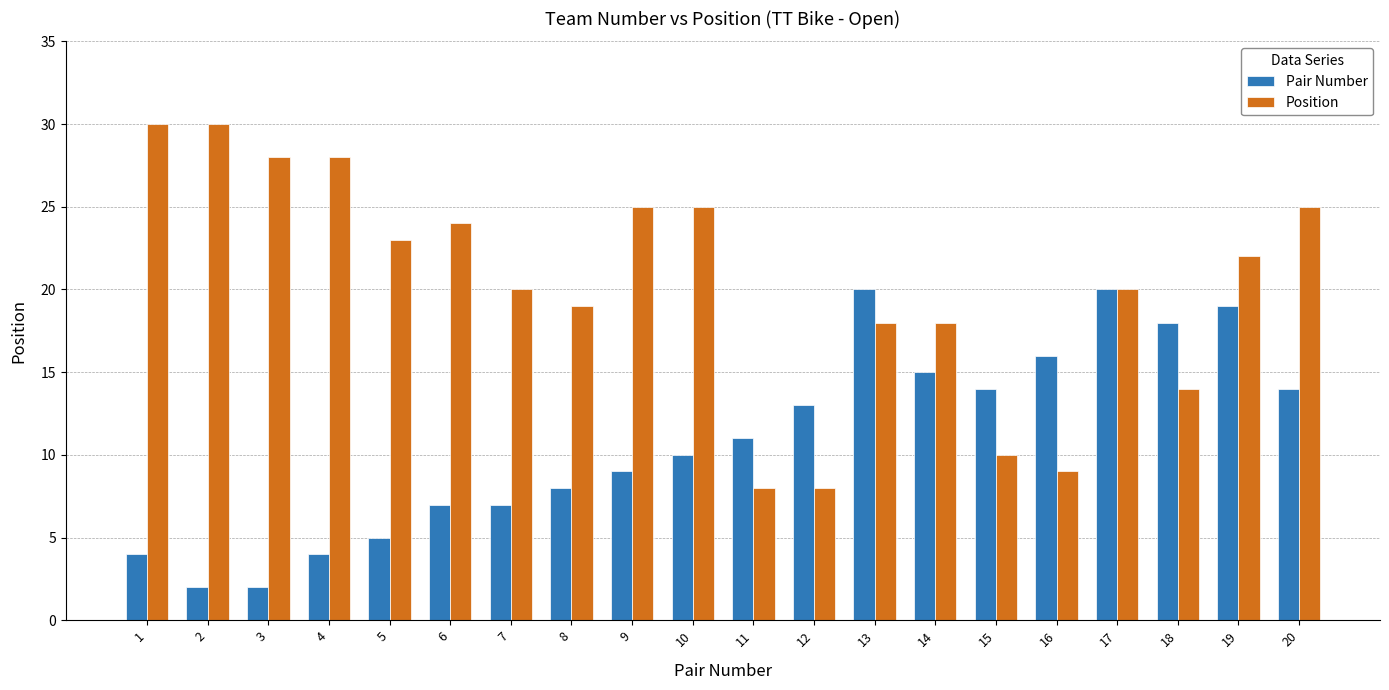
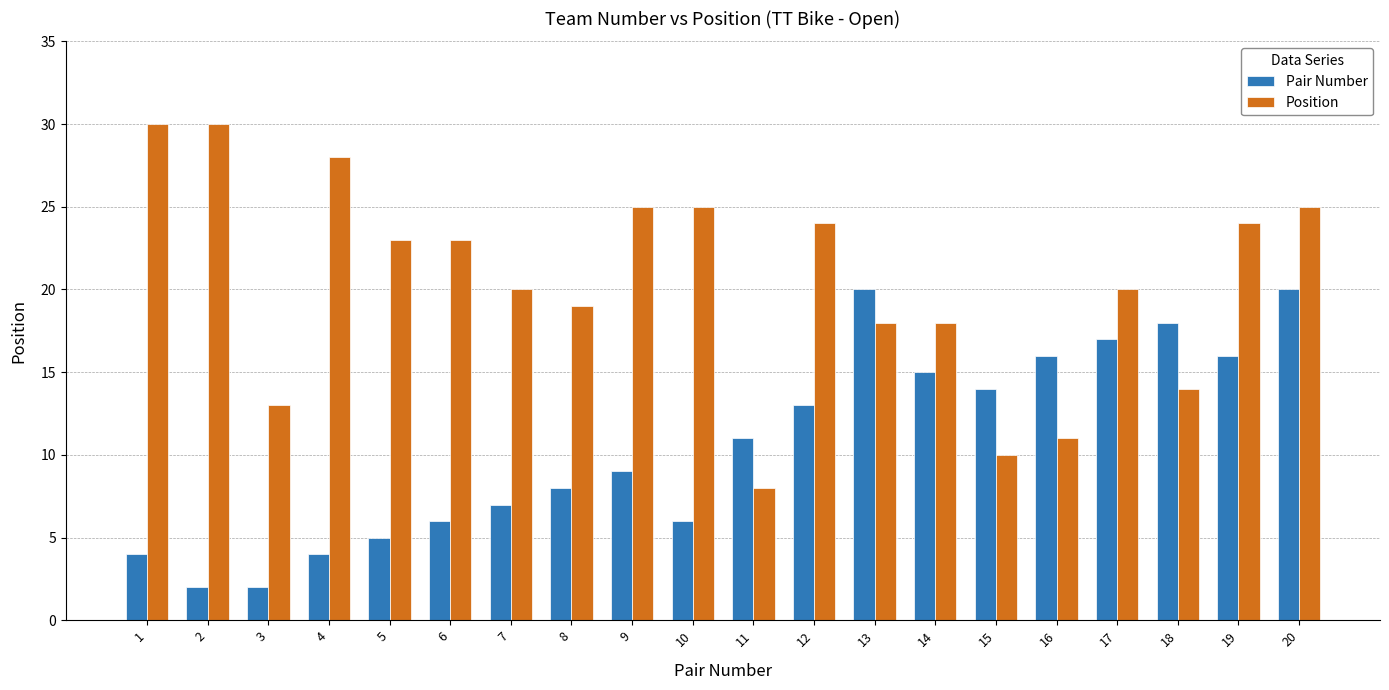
Position, 3: 28 -> 13
Pair Number, 6: 7 -> 6
Position, 6: 24 -> 23
Pair Number, 10: 10 -> 6
Position, 12: 8 -> 24
Position, 16: 9 -> 11
Pair Number, 17: 20 -> 17
Pair Number, 19: 19 -> 16
Position, 19: 22 -> 24
Pair Number, 20: 14 -> 20
